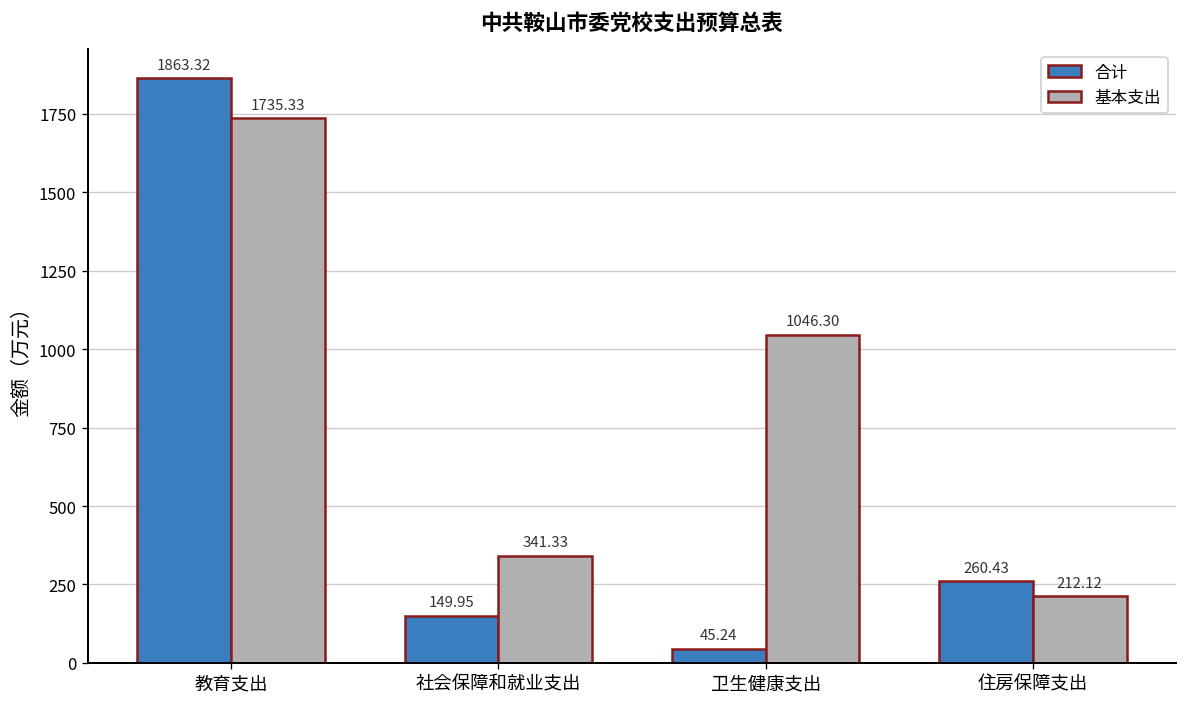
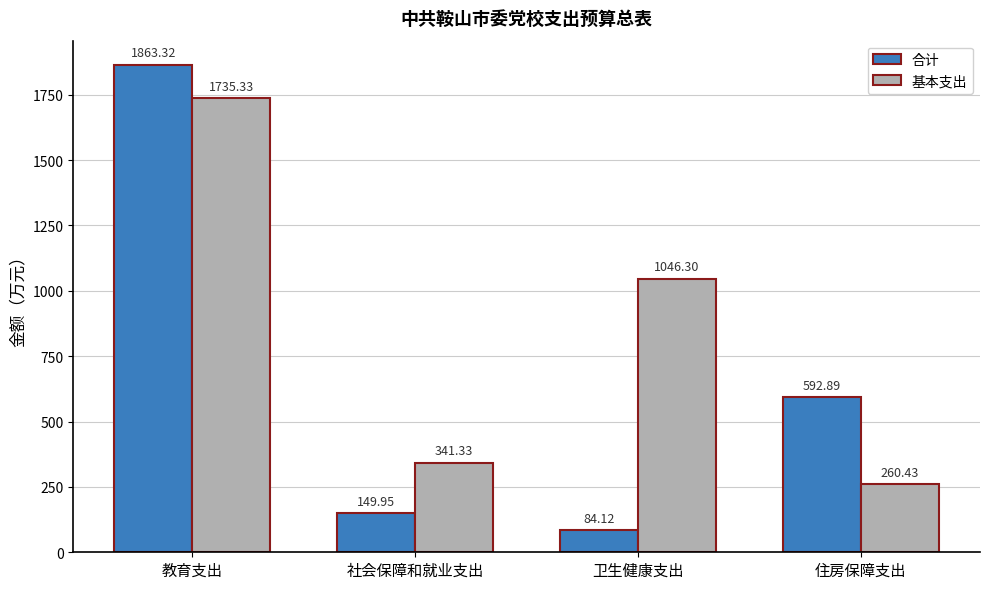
合计, 卫生健康支出: 45.24 -> 84.12
合计, 住房保障支出: 260.43 -> 592.89
基本支出, 住房保障支出: 212.12 -> 260.43
